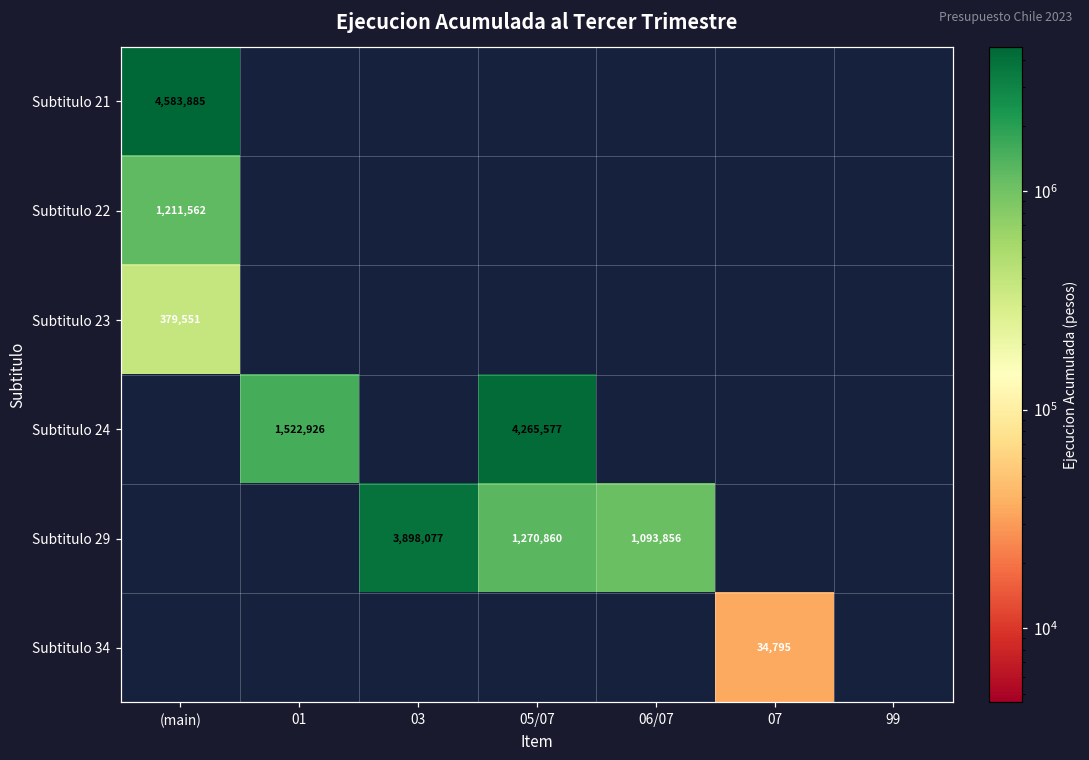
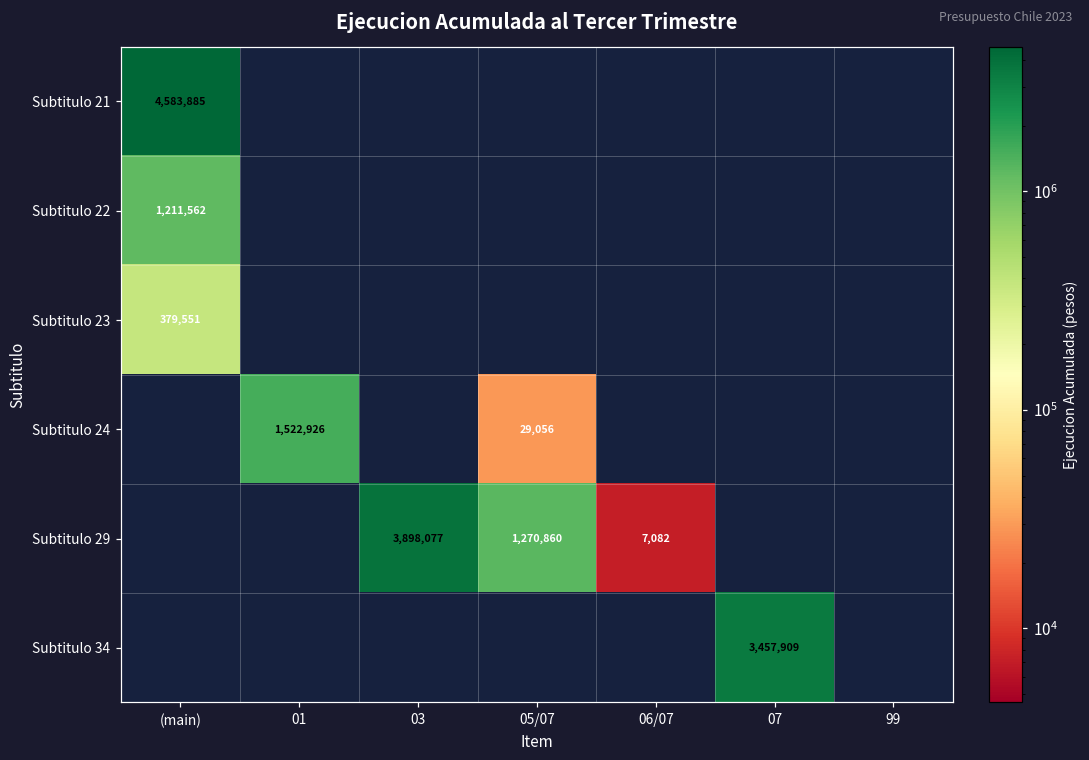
Subtitulo 24, 05/07: 4,265,577 -> 29,056
Subtitulo 29, 06/07: 1,093,856 -> 7,082
Subtitulo 34, 07: 34,795 -> 3,457,909
